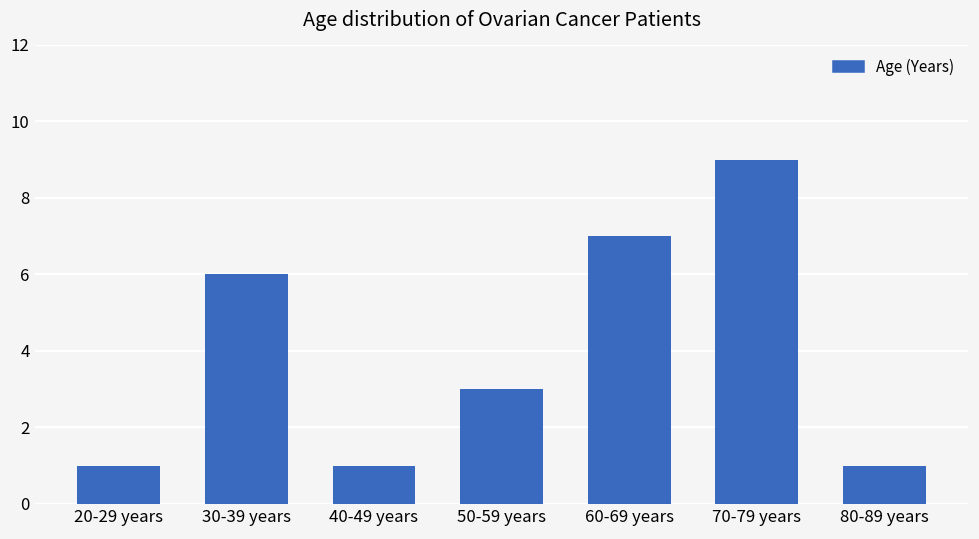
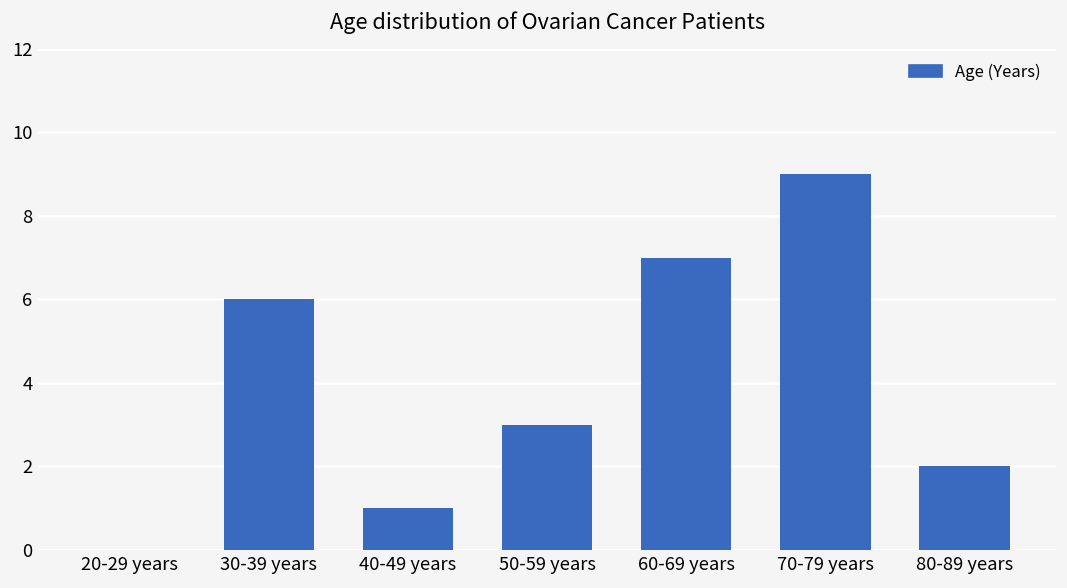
20-29 years: 1 -> 0
80-89 years: 1 -> 2
